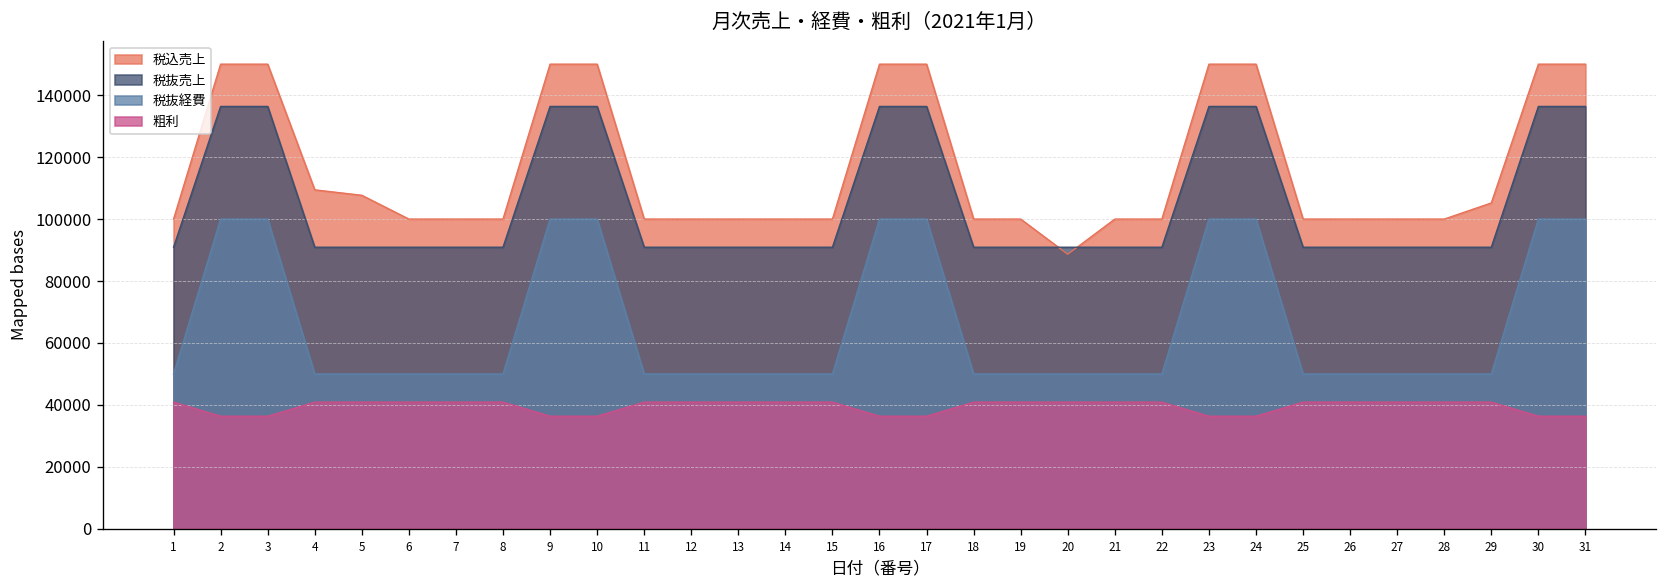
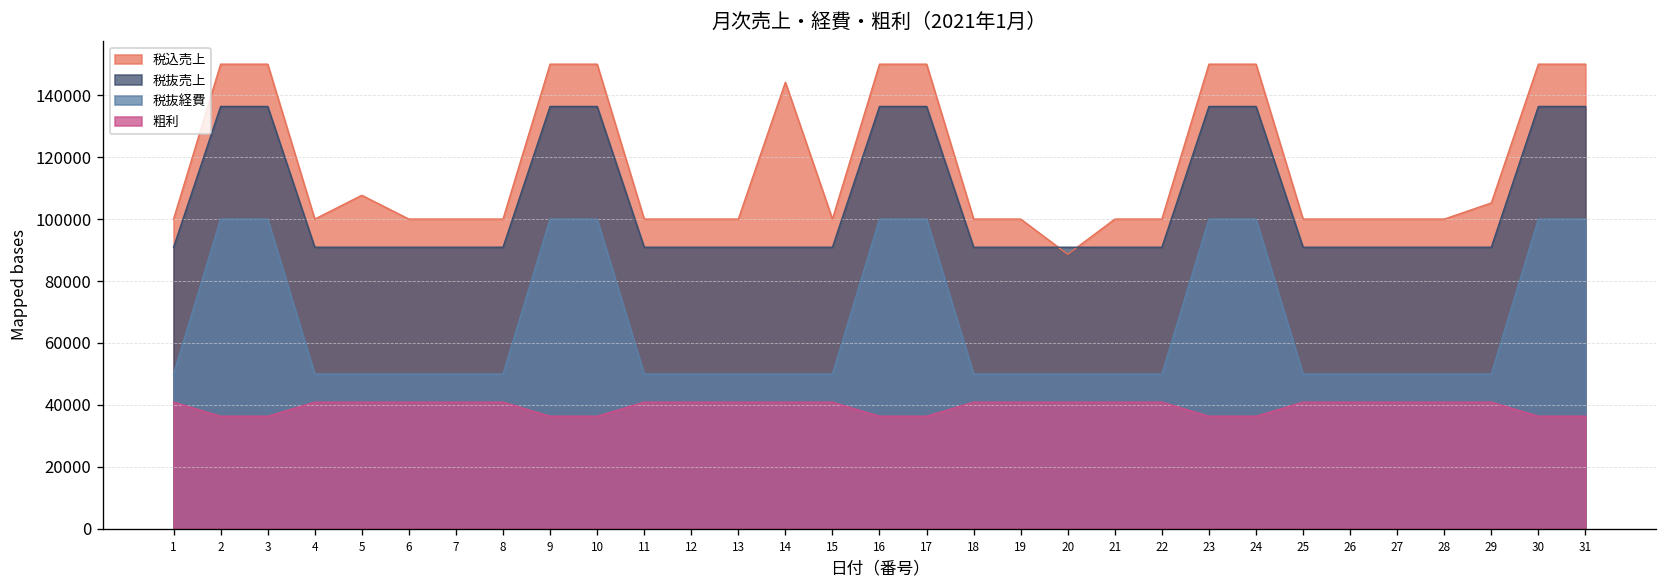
税込売上, 4: 109000 -> 100000
税込売上, 14: 100000 -> 144000
